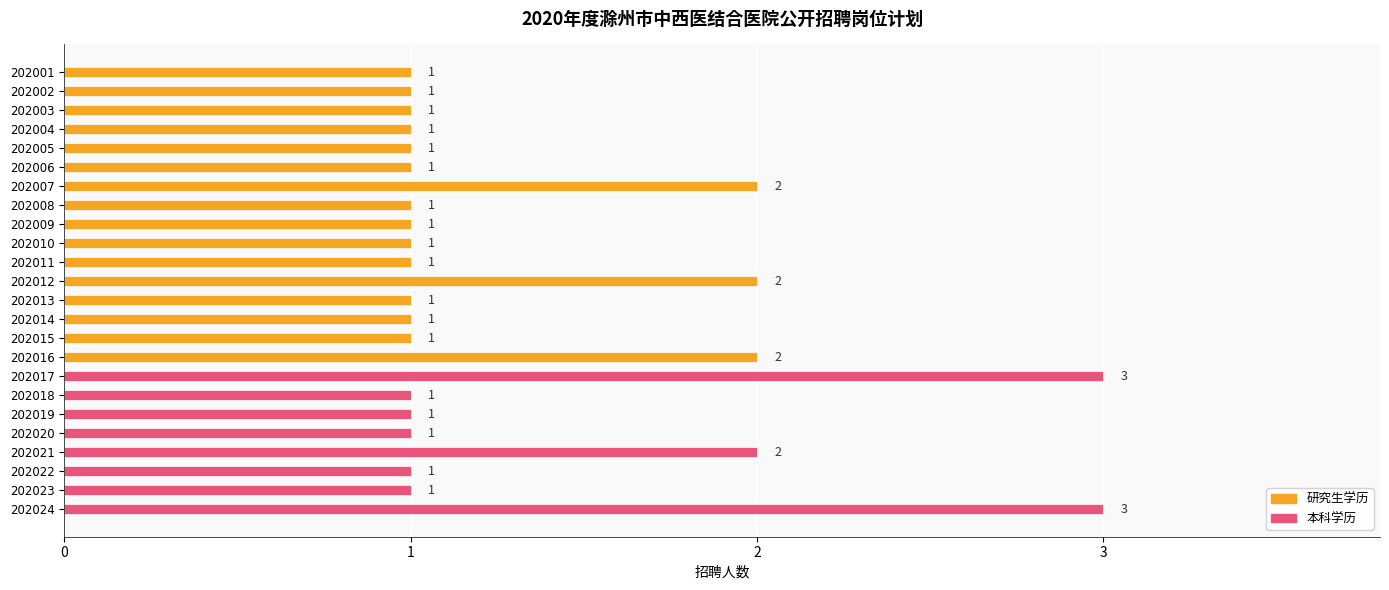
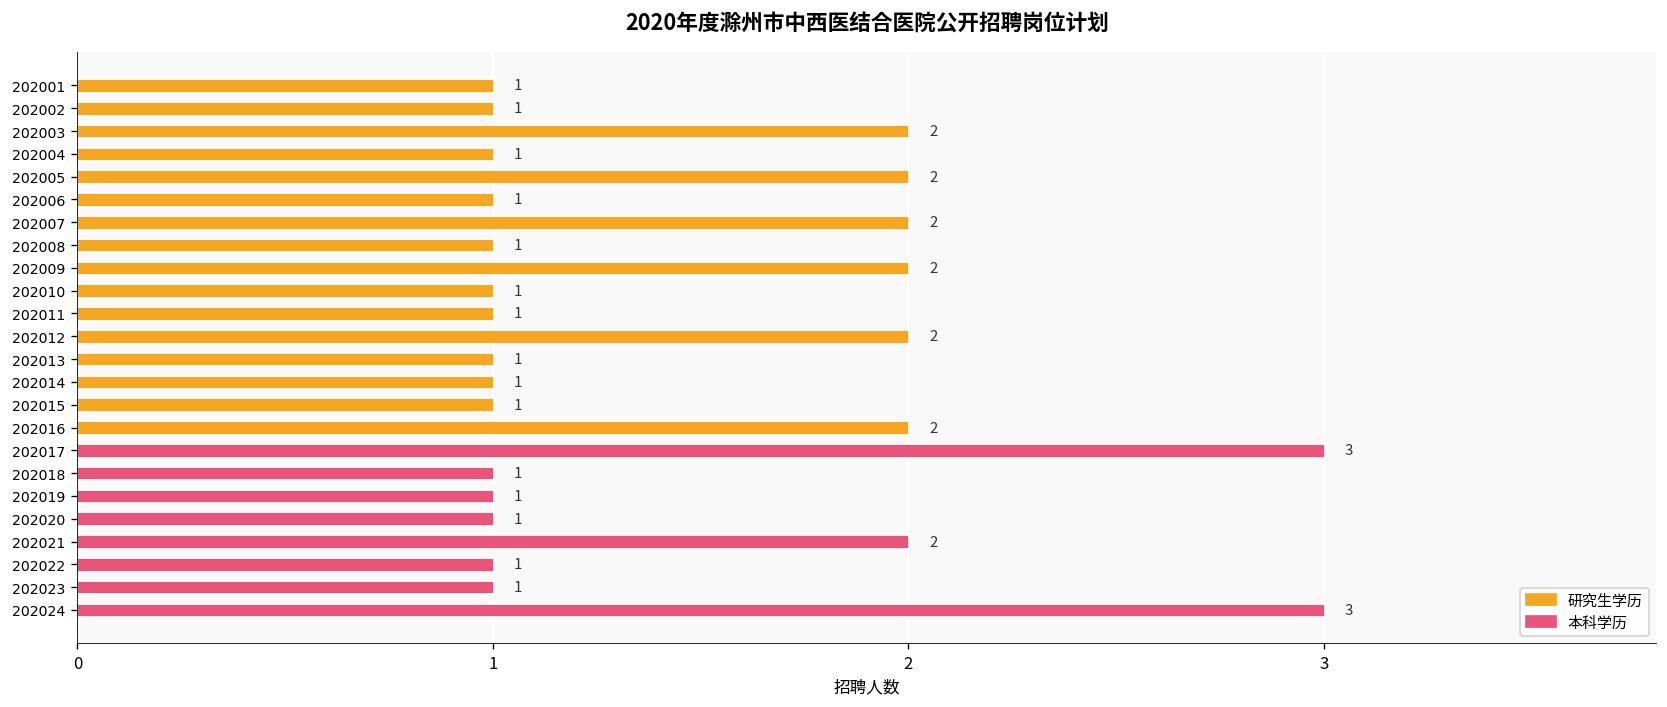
202003: 1 -> 2
202005: 1 -> 2
202009: 1 -> 2
